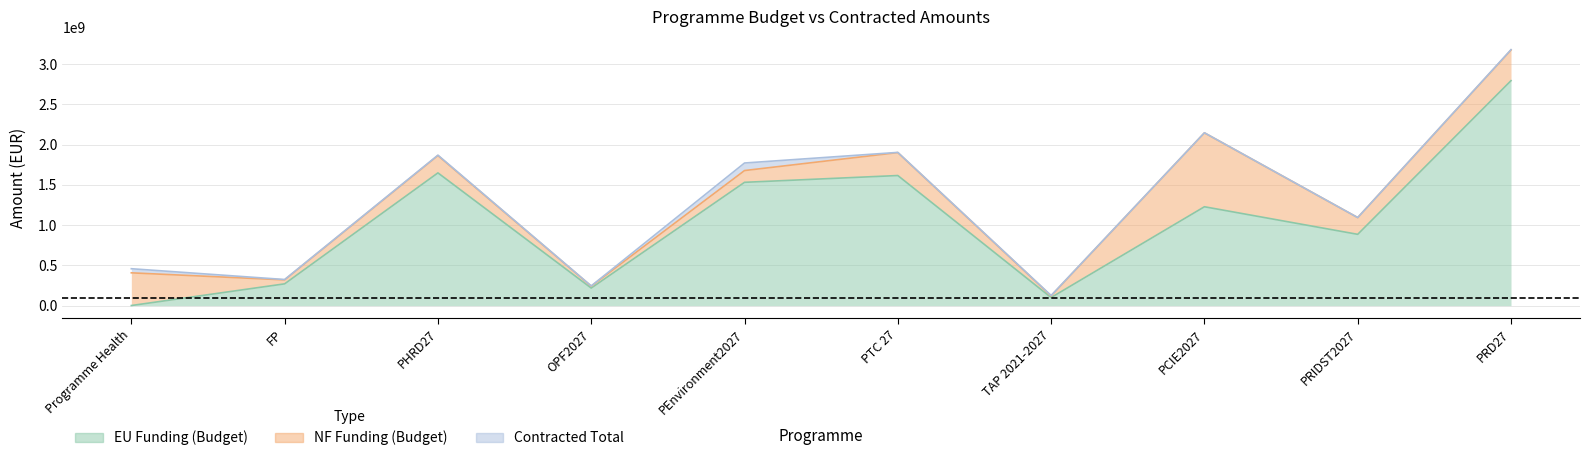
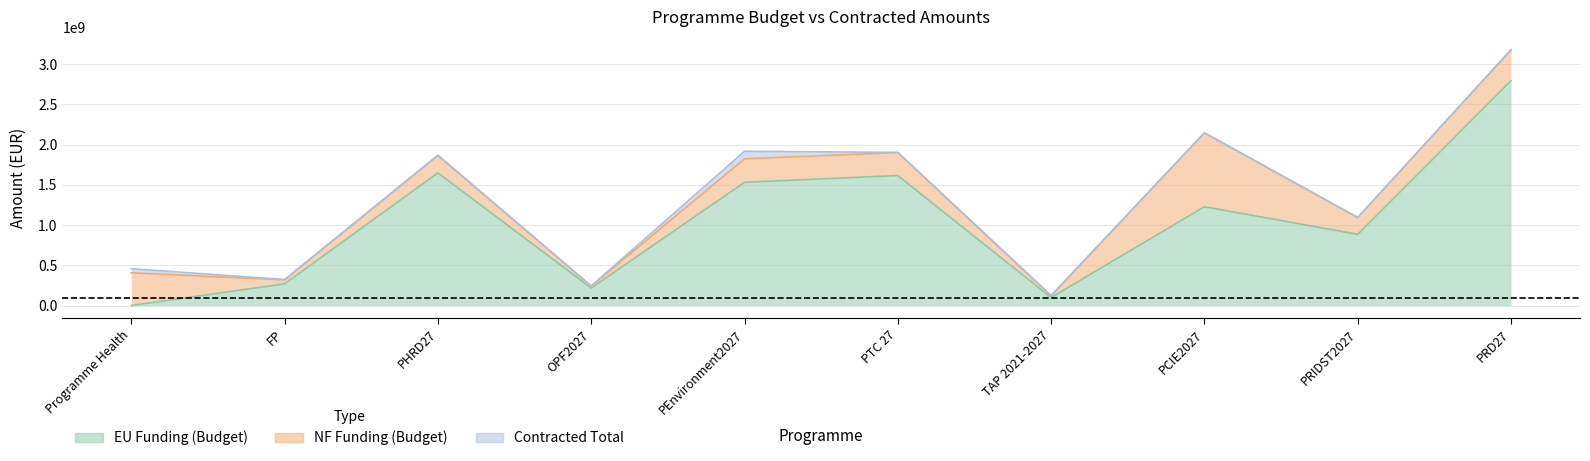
NF Funding (Budget), PEnvironment2027: 100000000 -> 300000000
